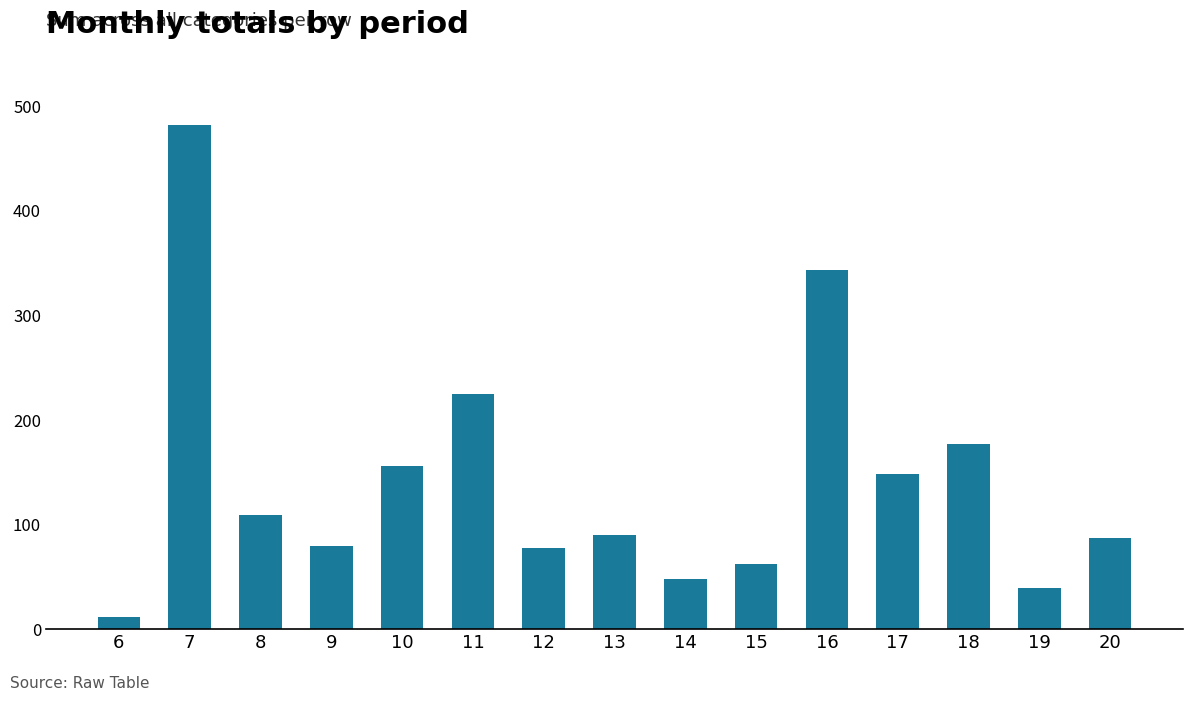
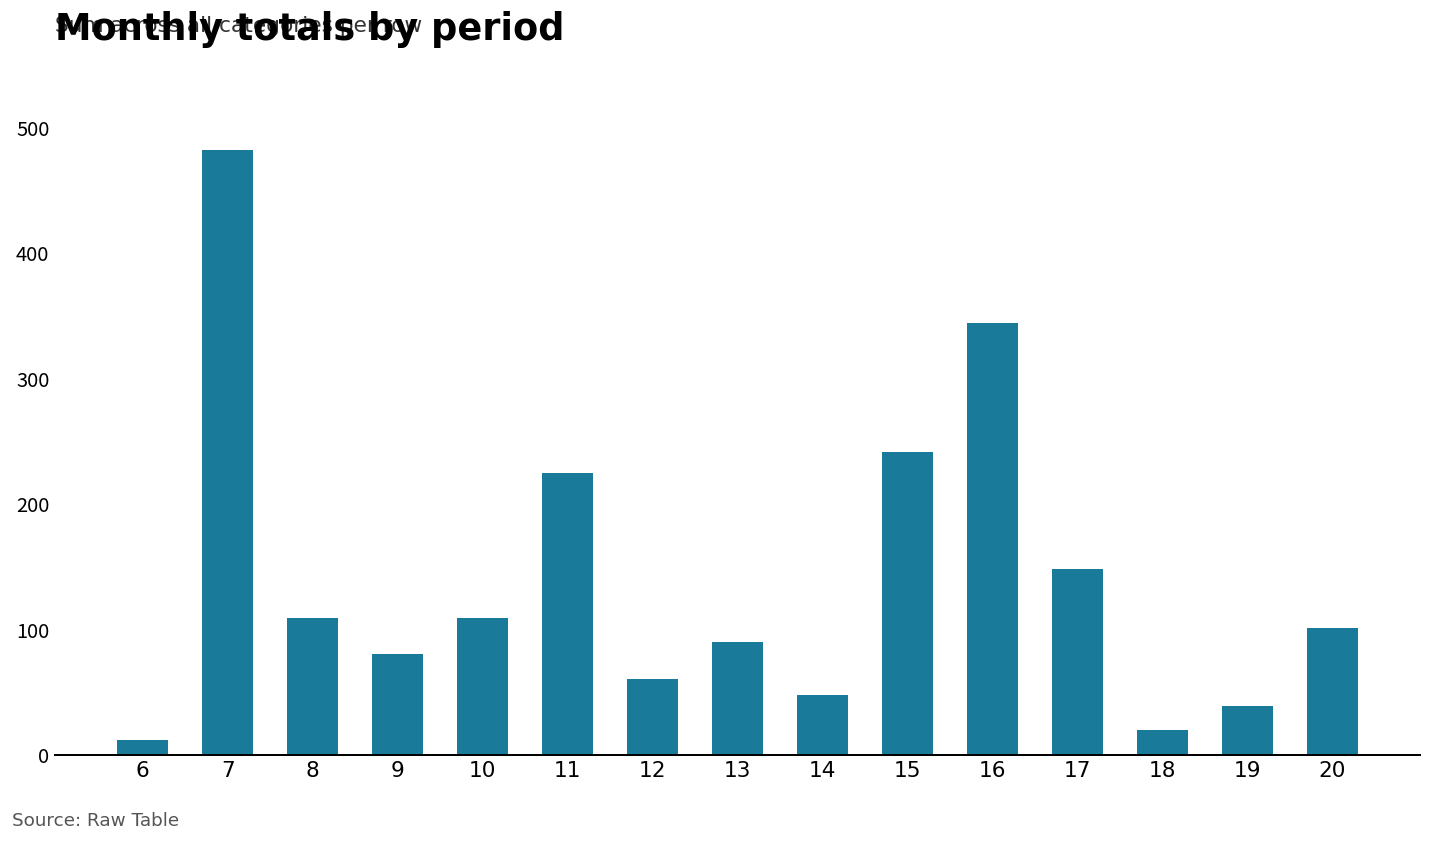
10: 156 -> 109
12: 78 -> 60
15: 62 -> 241
18: 177 -> 20
20: 87 -> 101
